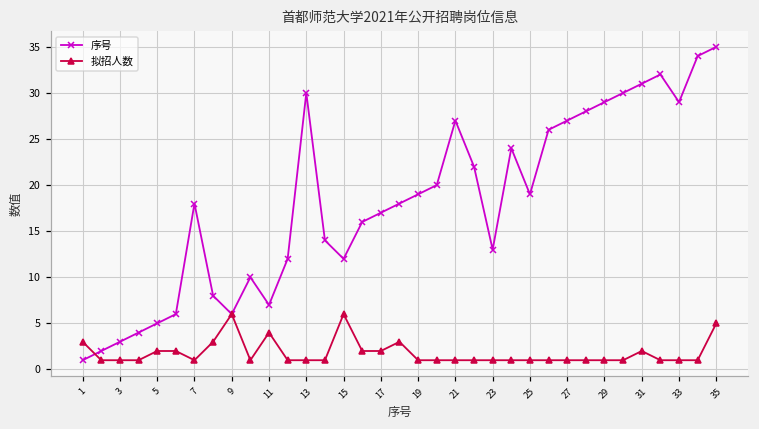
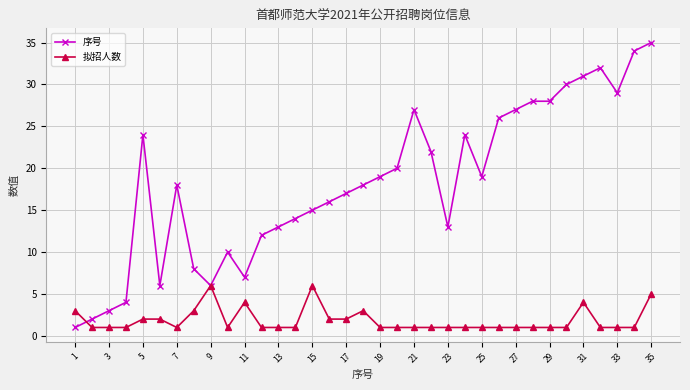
序号, 5: 5 -> 24
序号, 13: 30 -> 13
序号, 15: 12 -> 15
序号, 29: 29 -> 28
拟招人数, 31: 2 -> 4
